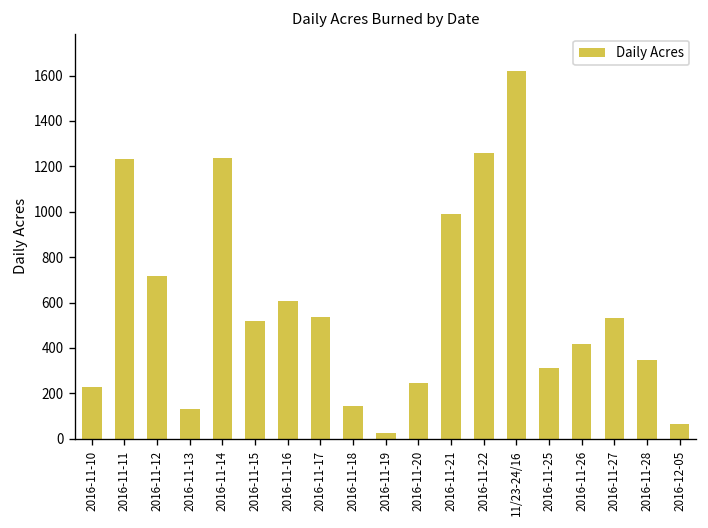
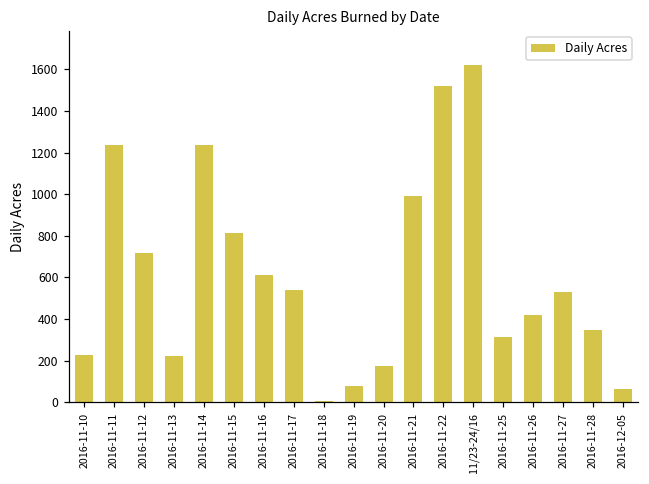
2016-11-13: 130 -> 220
2016-11-15: 520 -> 810
2016-11-18: 140 -> 10
2016-11-19: 30 -> 80
2016-11-20: 240 -> 180
2016-11-22: 1260 -> 1520
